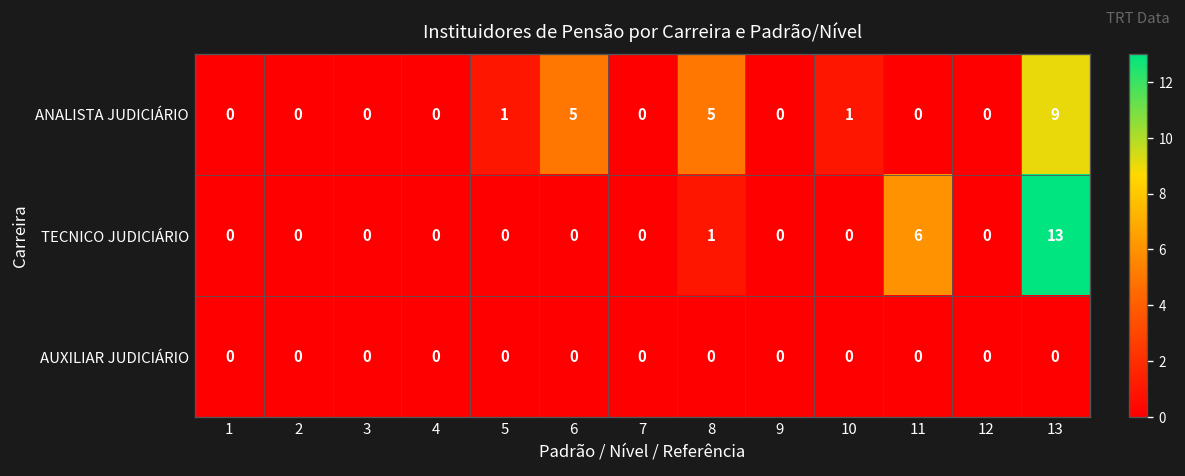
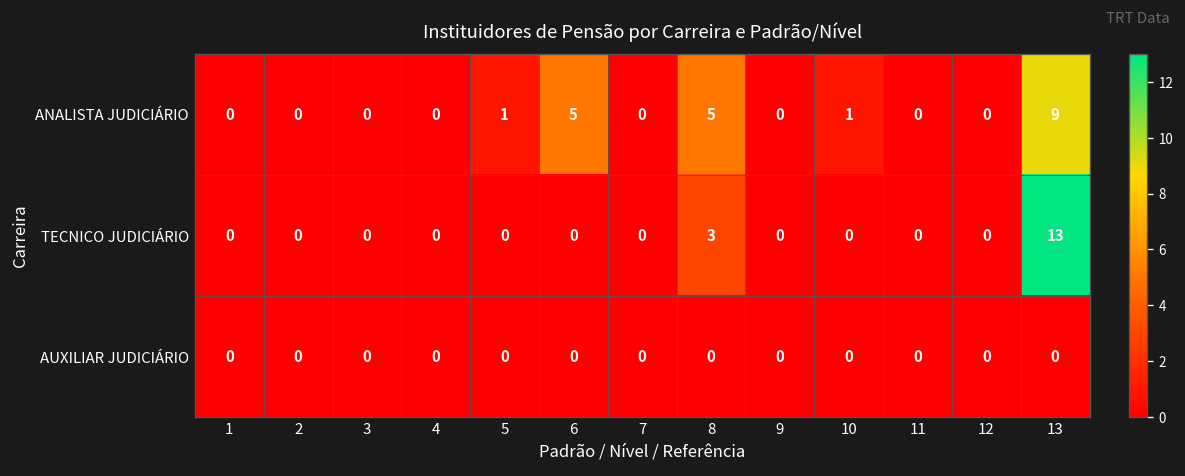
TECNICO JUDICIÁRIO, 8: 1 -> 3
TECNICO JUDICIÁRIO, 11: 6 -> 0
